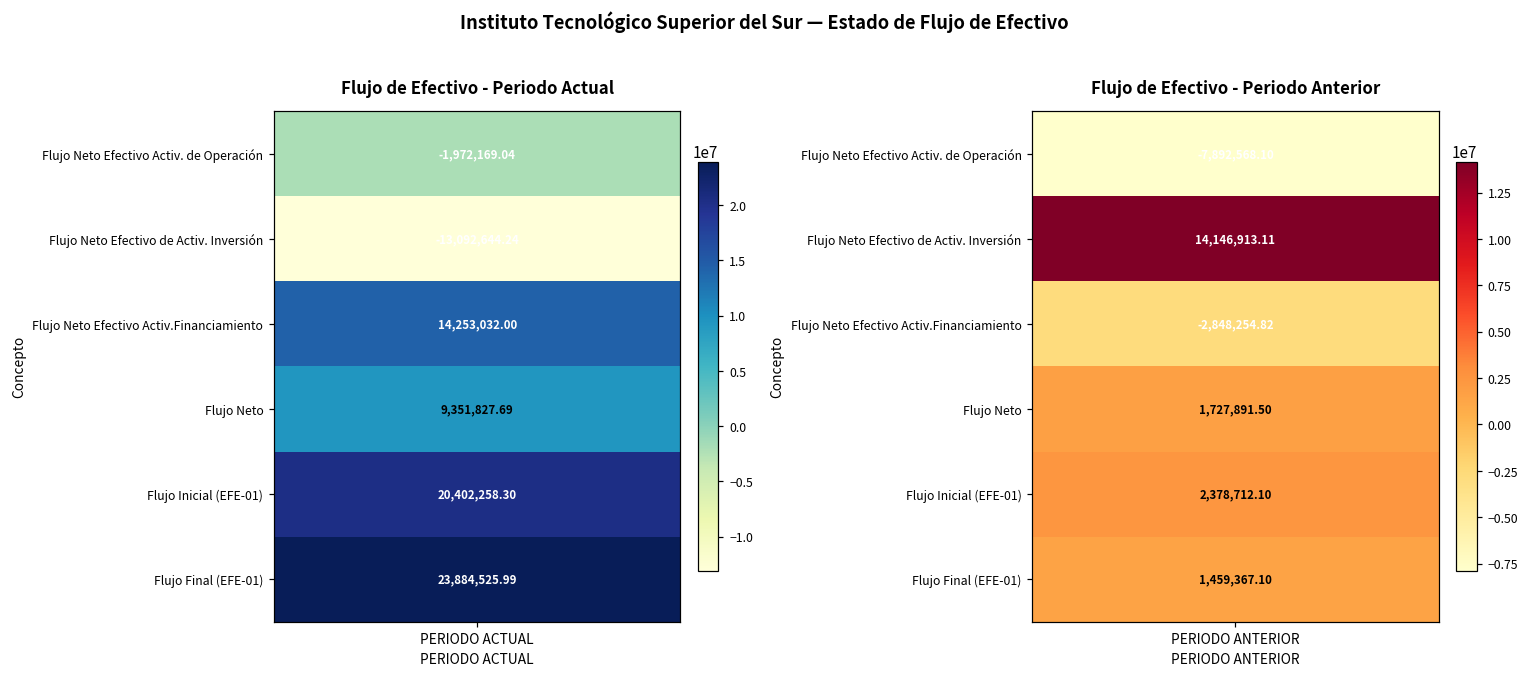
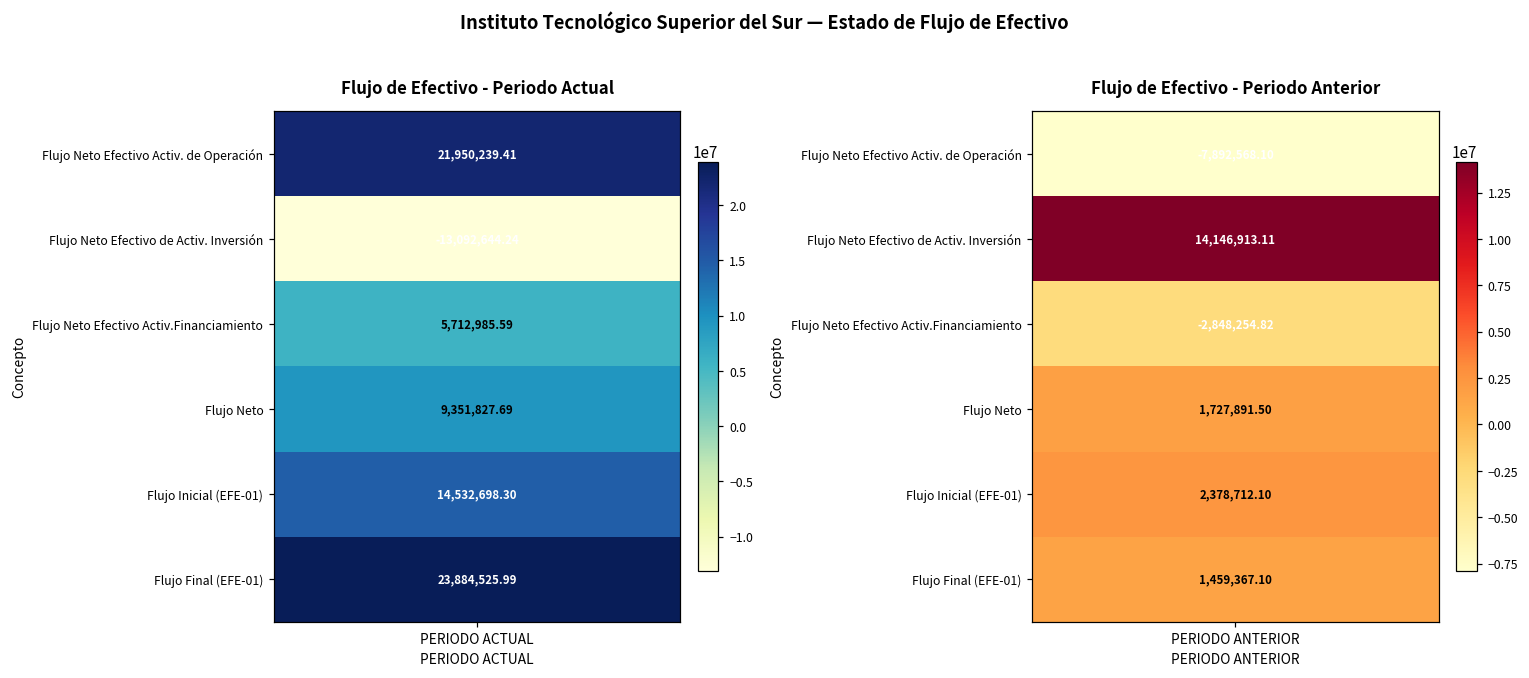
Flujo de Efectivo - Periodo Actual, Flujo Neto Efectivo Activ. de Operación, PERIODO ACTUAL: -1,972,169.04 -> 21,950,239.41
Flujo de Efectivo - Periodo Actual, Flujo Neto Efectivo Activ.Financiamiento, PERIODO ACTUAL: 14,253,032.00 -> 5,712,985.59
Flujo de Efectivo - Periodo Actual, Flujo Inicial (EFE-01), PERIODO ACTUAL: 20,402,258.30 -> 14,532,698.30
